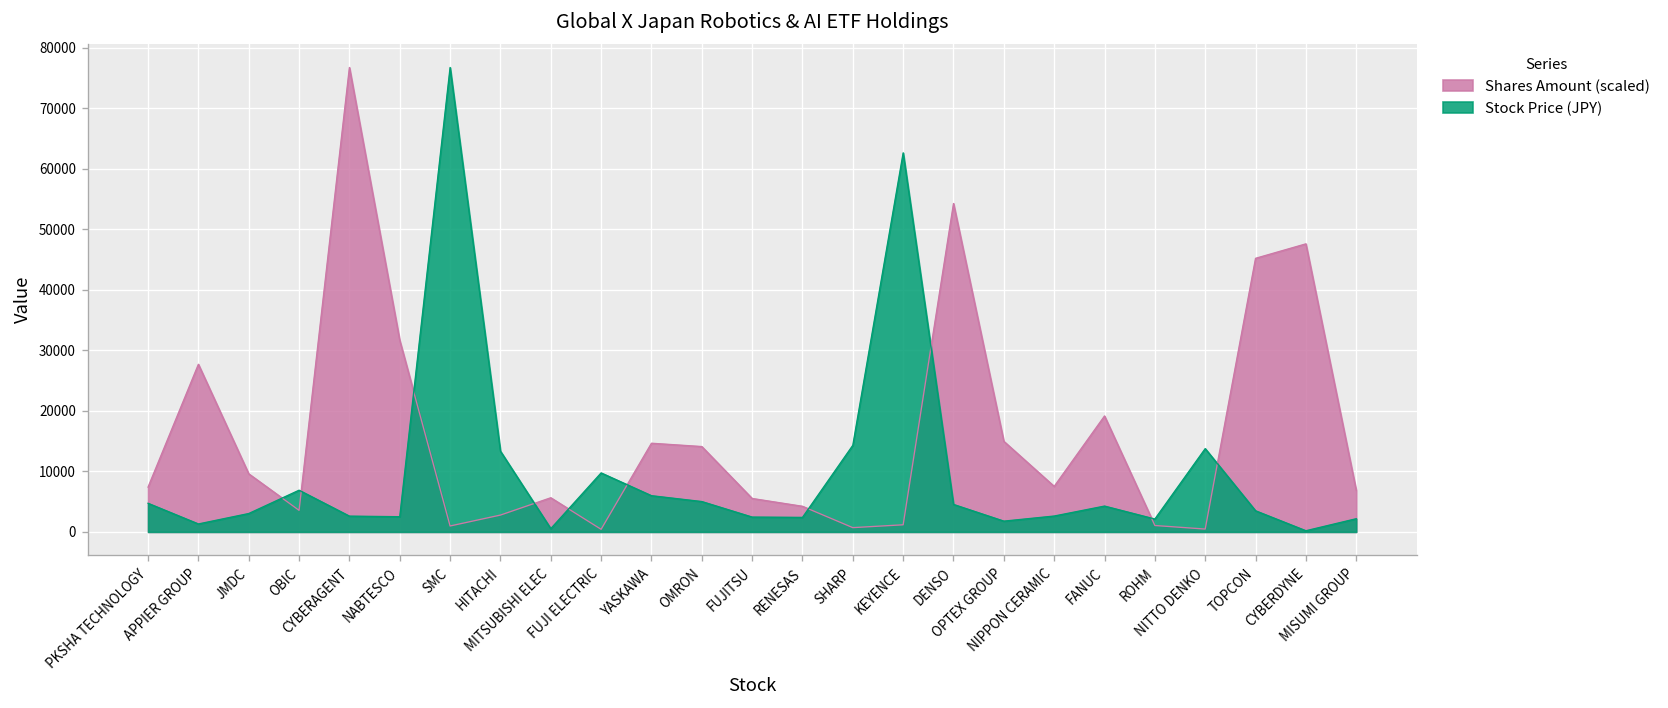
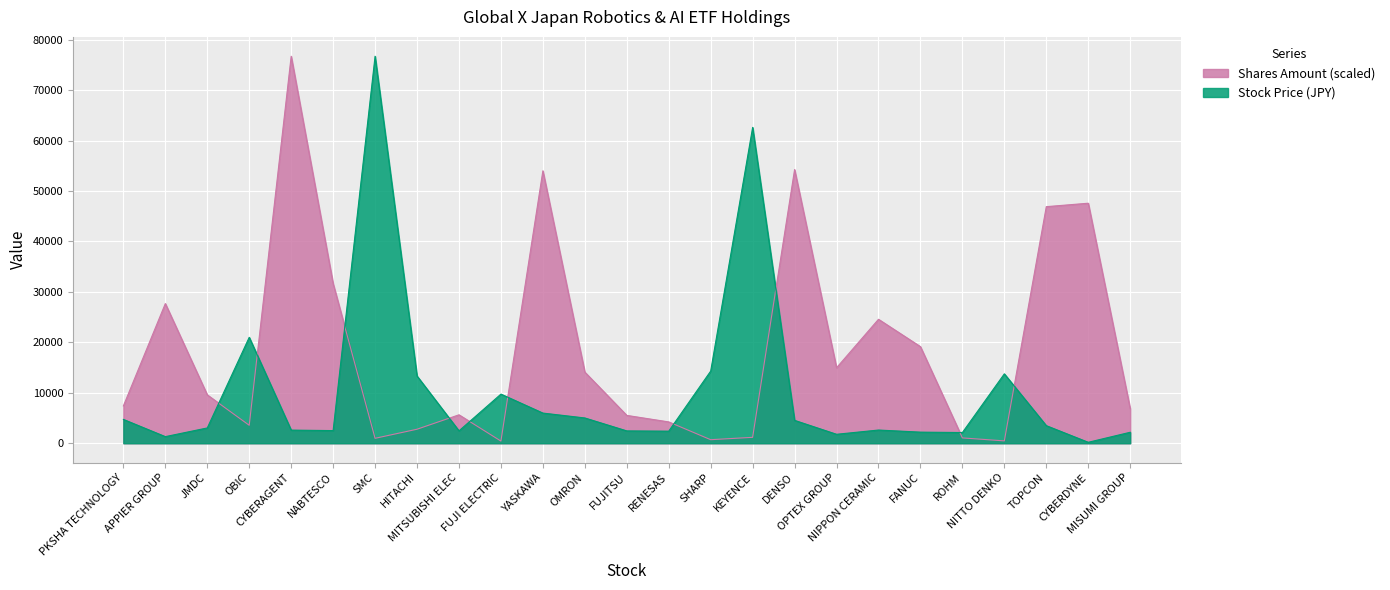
Stock Price (JPY), OBIC: 7000 -> 21000
Stock Price (JPY), MITSUBISHI ELEC: 1000 -> 2000
Shares Amount (scaled), YASKAWA: 15000 -> 54000
Shares Amount (scaled), NIPPON CERAMIC: 8000 -> 25000
Stock Price (JPY), FANUC: 4000 -> 2000
Shares Amount (scaled), TOPCON: 45000 -> 47000
